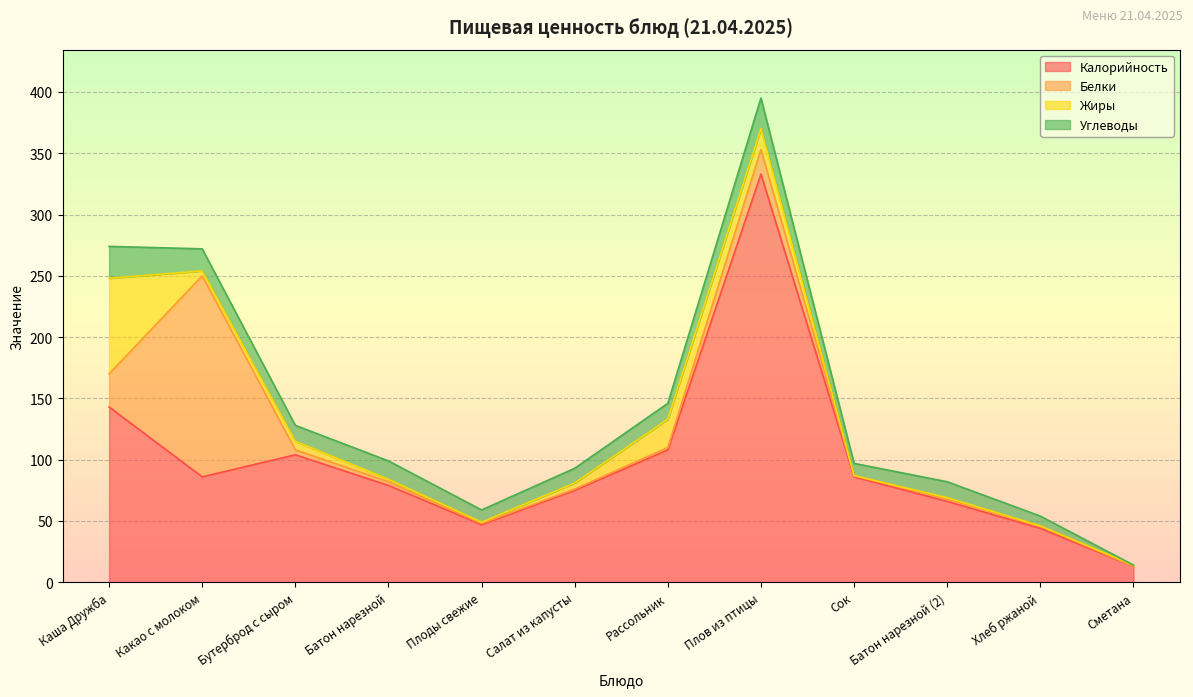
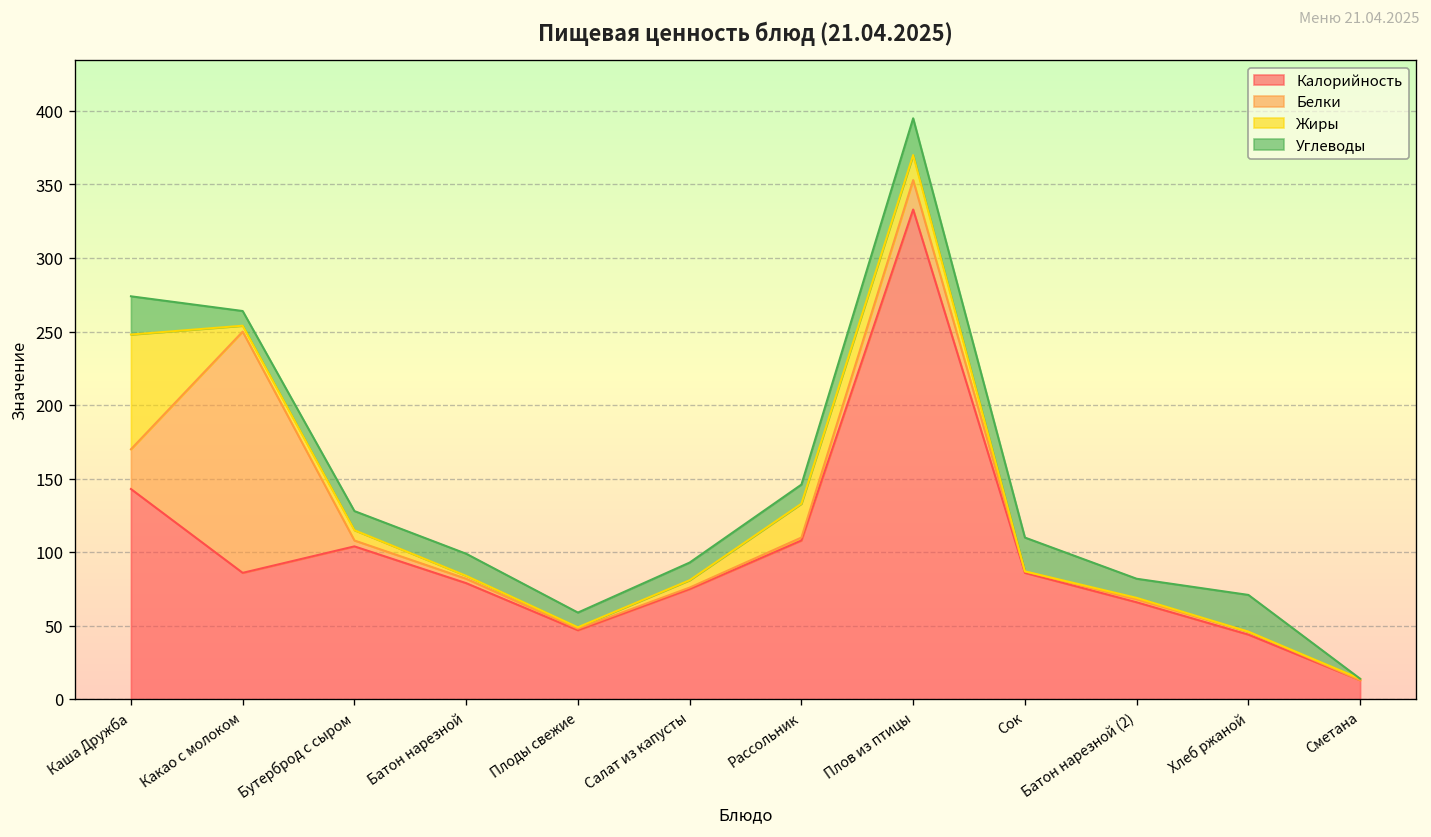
Углеводы, Какао с молоком: 18 -> 10
Углеводы, Сок: 10 -> 23
Углеводы, Хлеб ржаной: 8 -> 25
